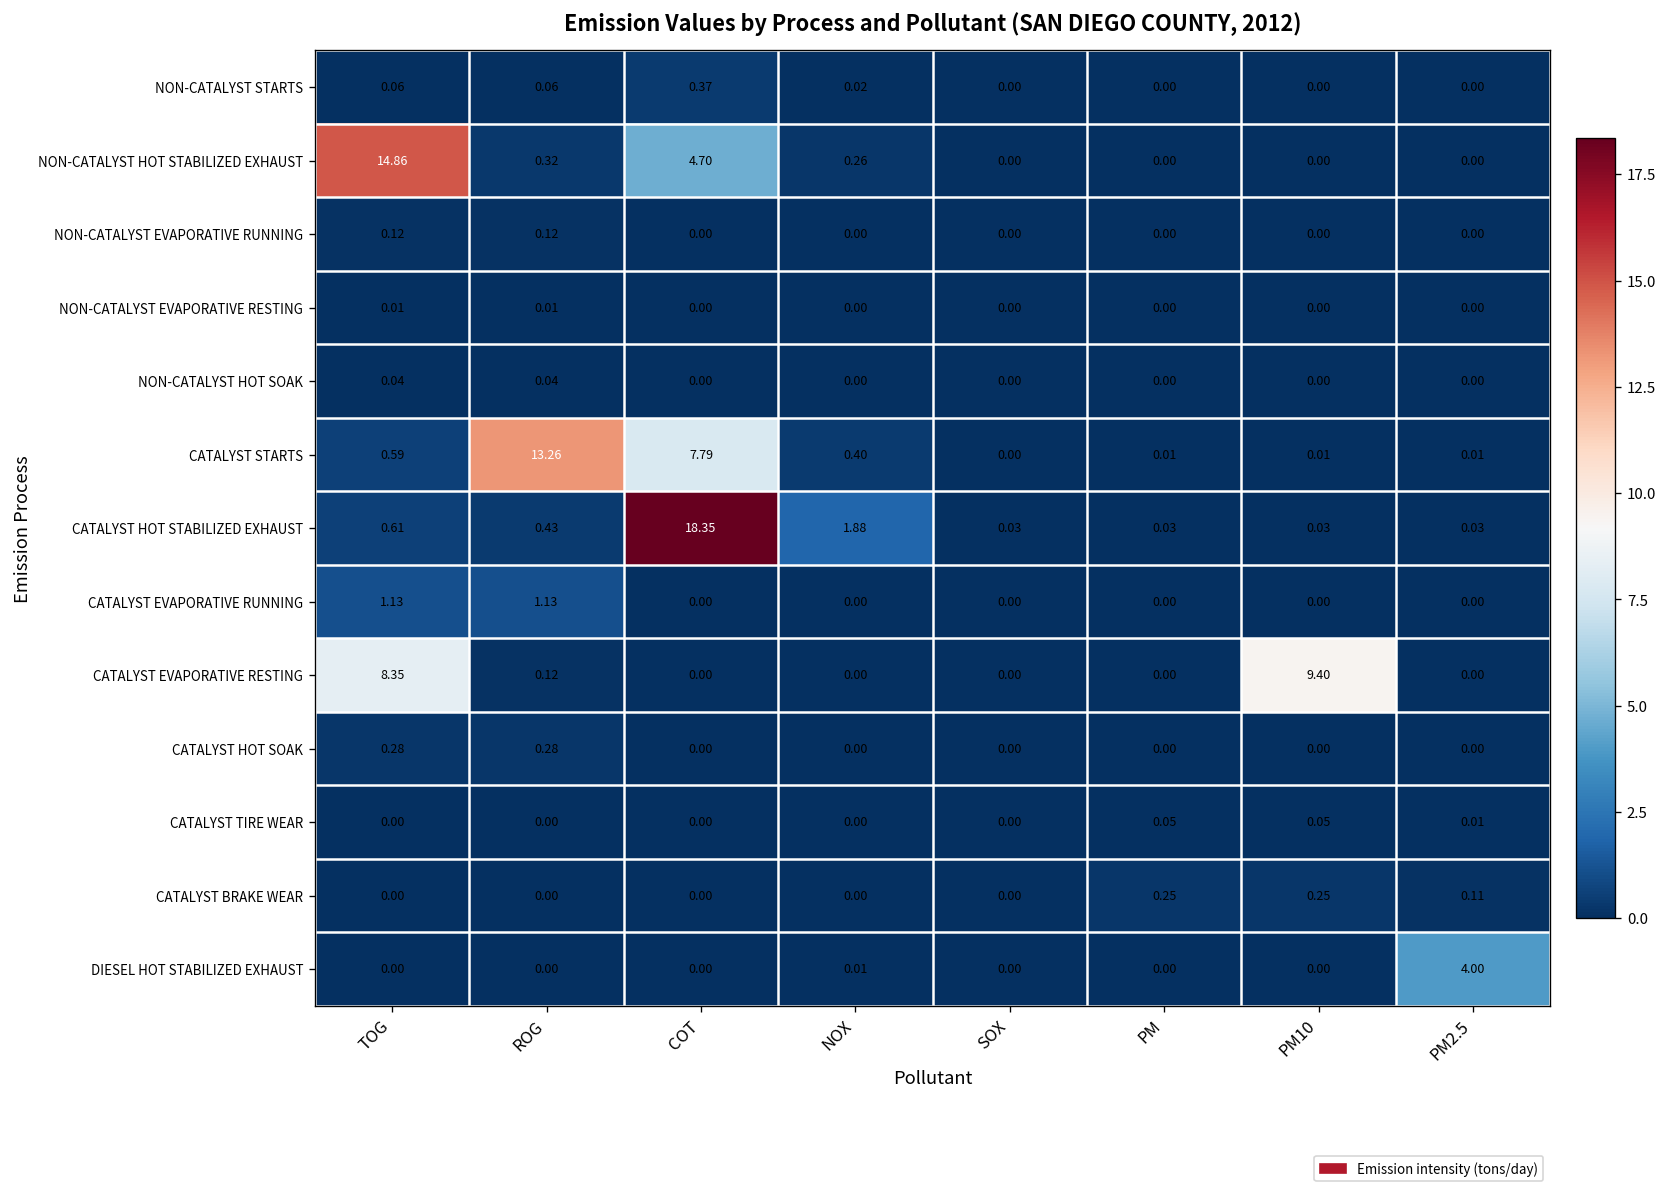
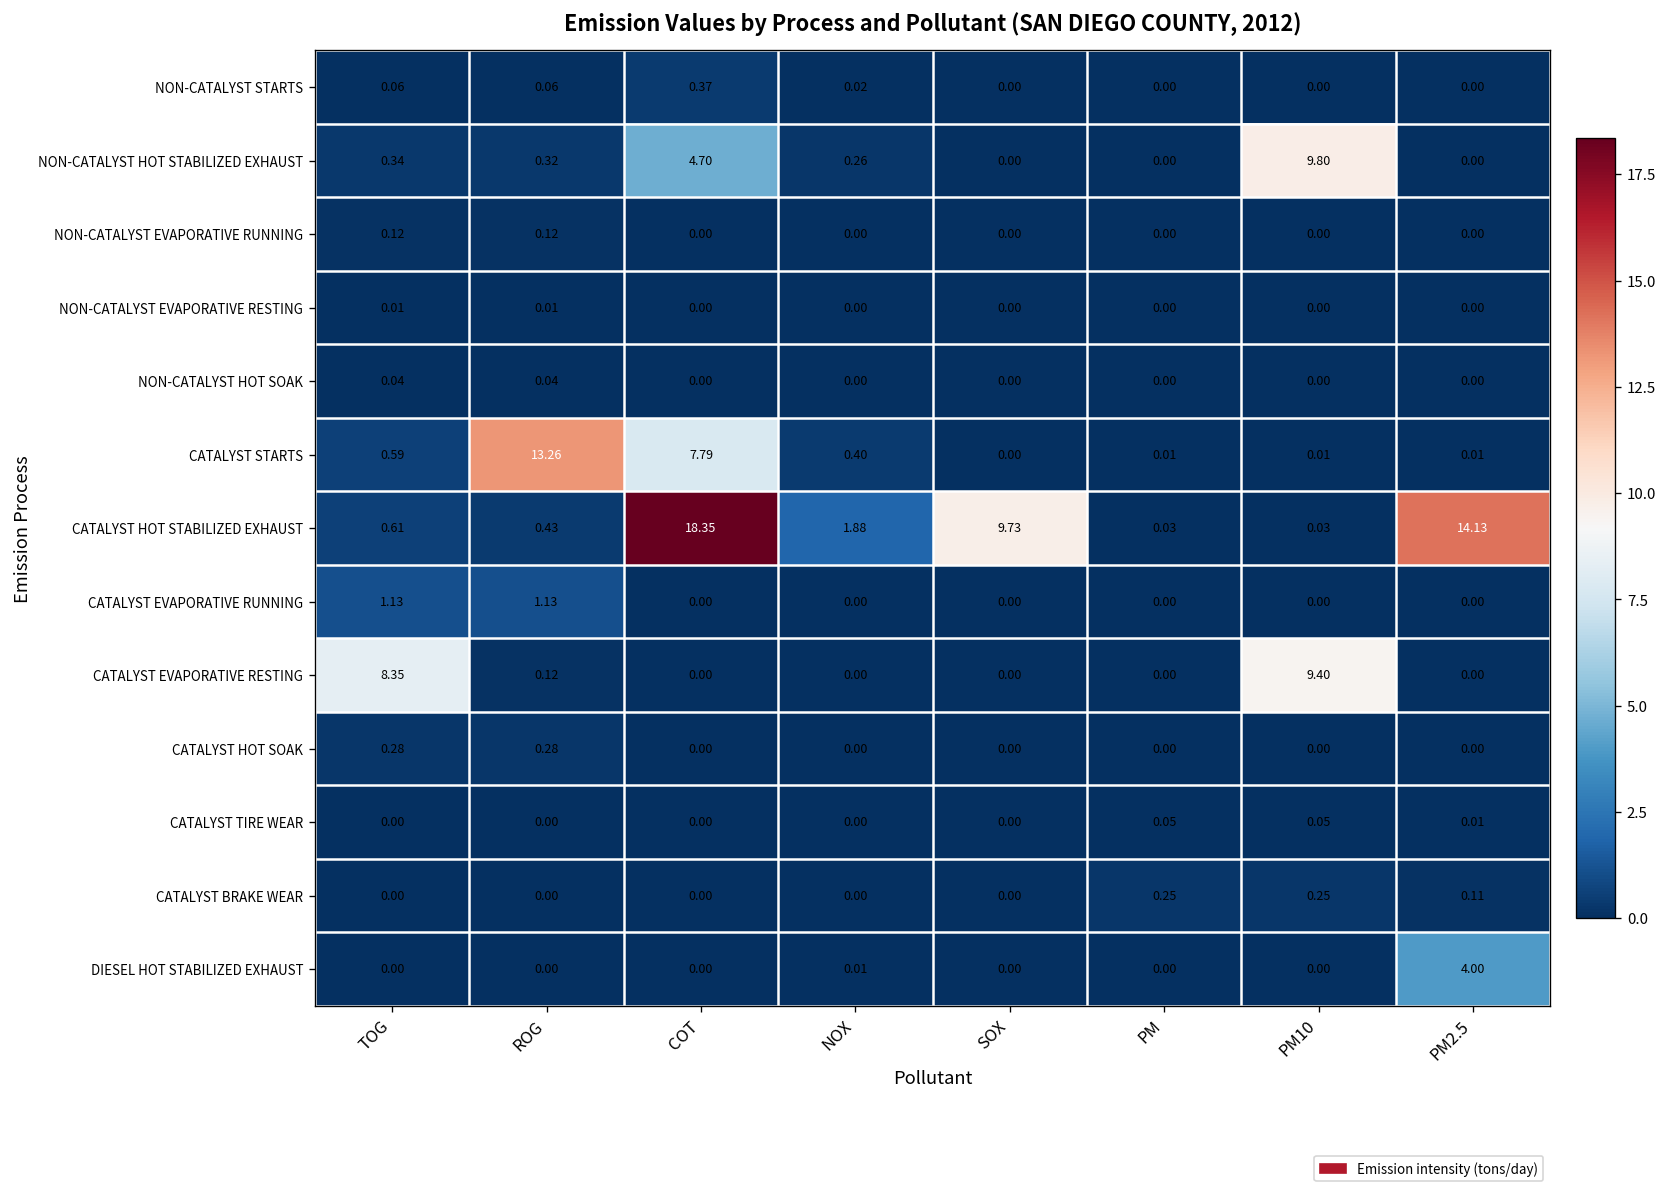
NON-CATALYST HOT STABILIZED EXHAUST, TOG: 14.86 -> 0.34
NON-CATALYST HOT STABILIZED EXHAUST, PM10: 0.00 -> 9.80
CATALYST HOT STABILIZED EXHAUST, SOX: 0.03 -> 9.73
CATALYST HOT STABILIZED EXHAUST, PM2.5: 0.03 -> 14.13
